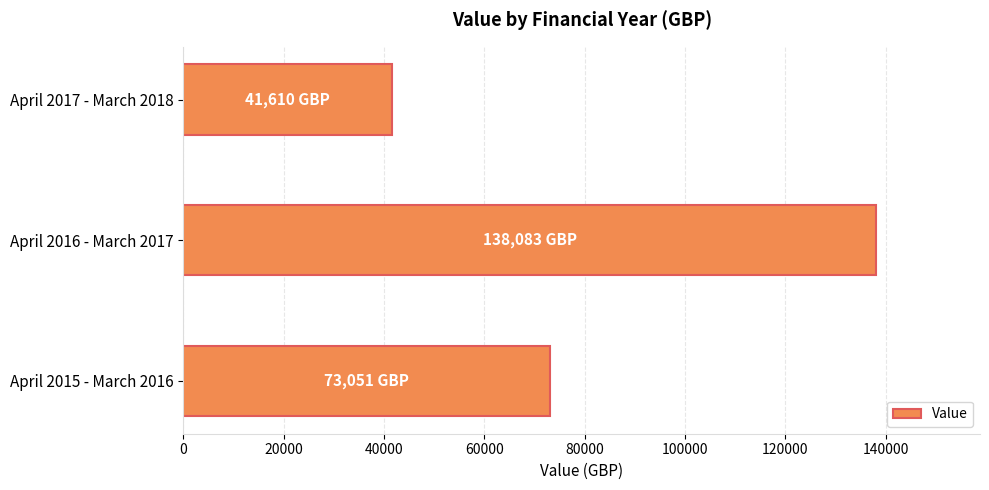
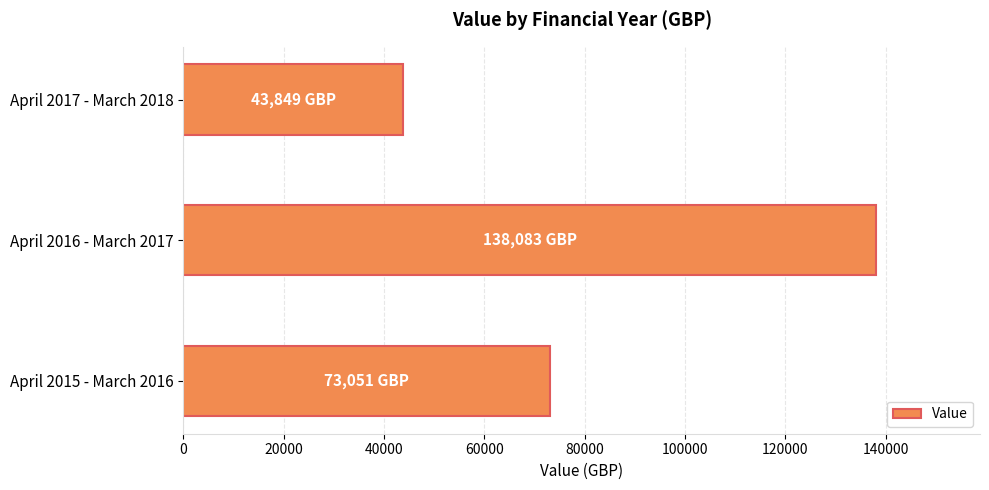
April 2017 - March 2018: 41,610 -> 43,849
